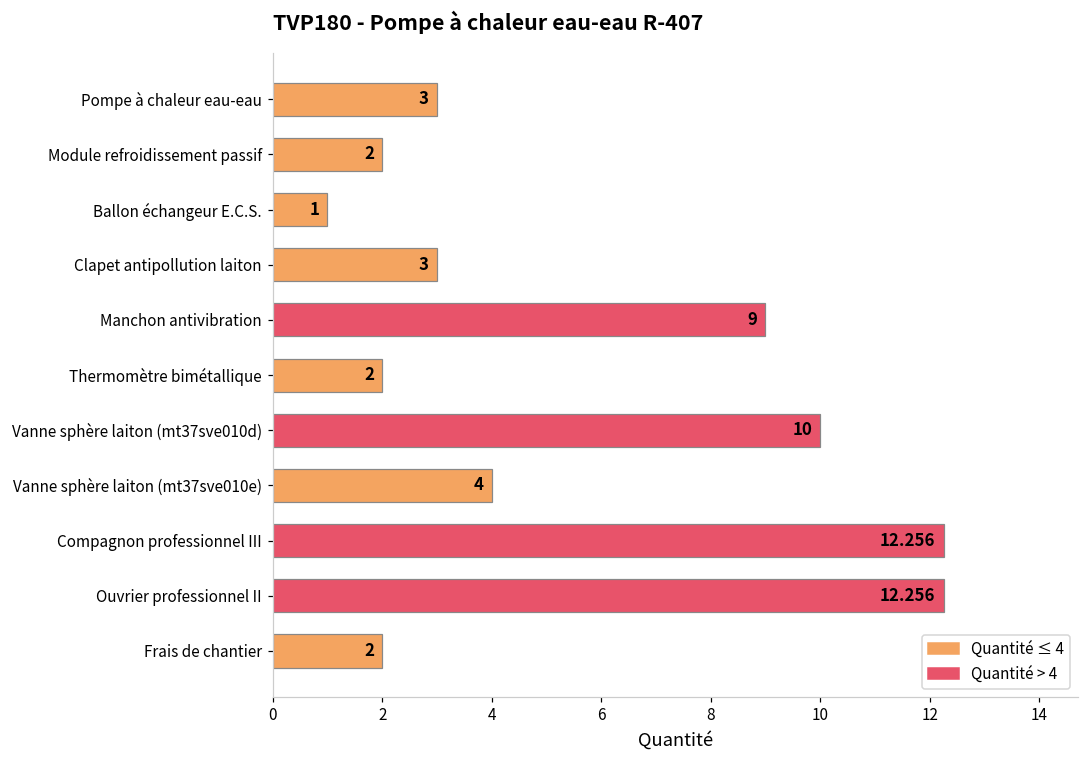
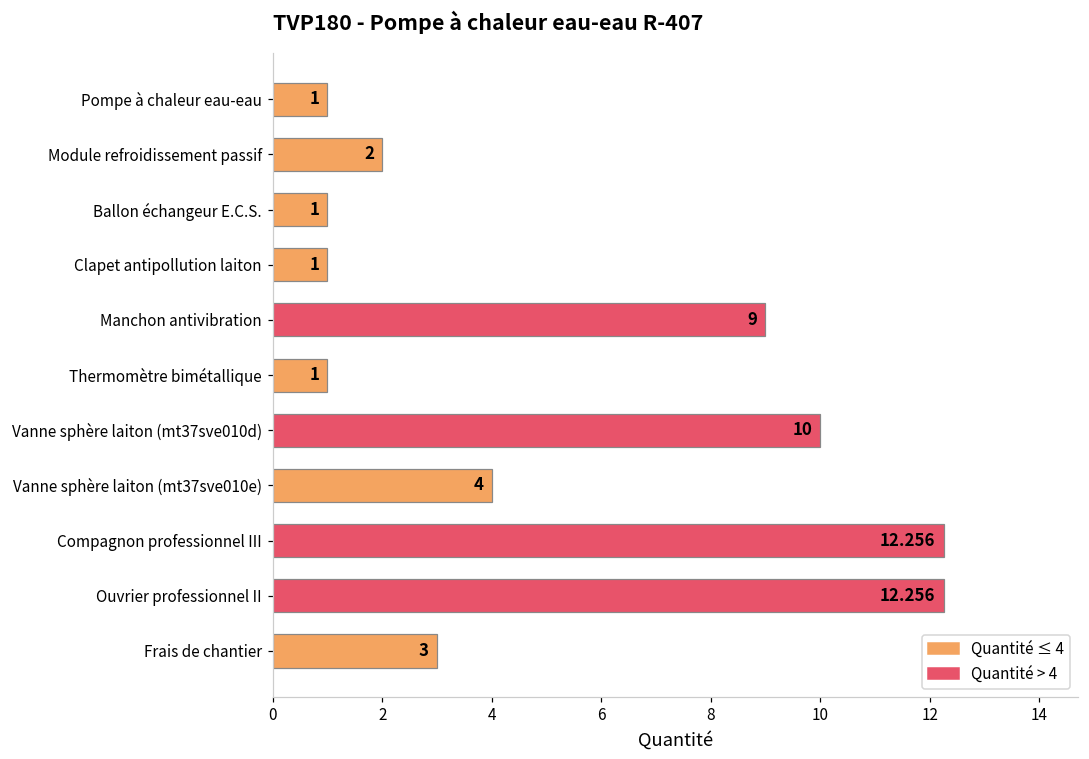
Pompe à chaleur eau-eau: 3 -> 1
Clapet antipollution laiton: 3 -> 1
Thermomètre bimétallique: 2 -> 1
Frais de chantier: 2 -> 3
